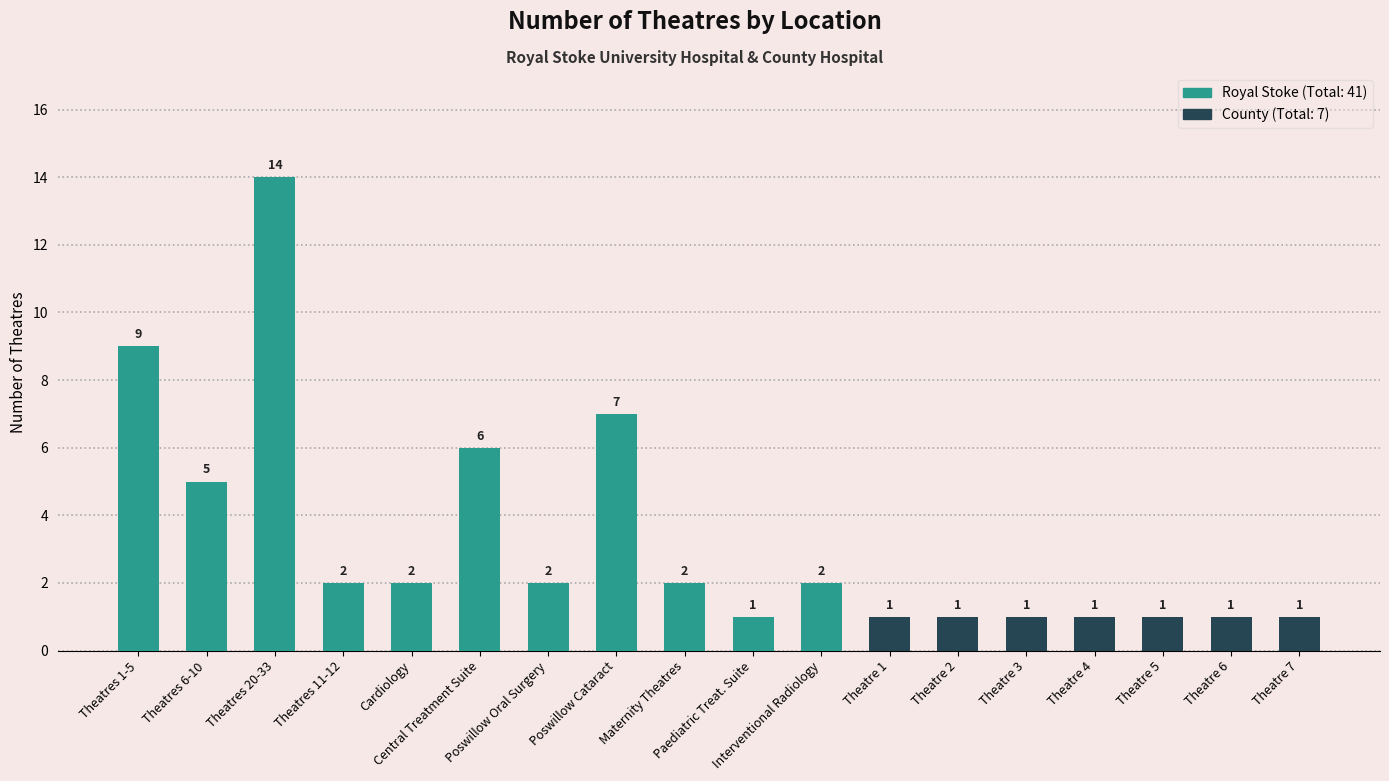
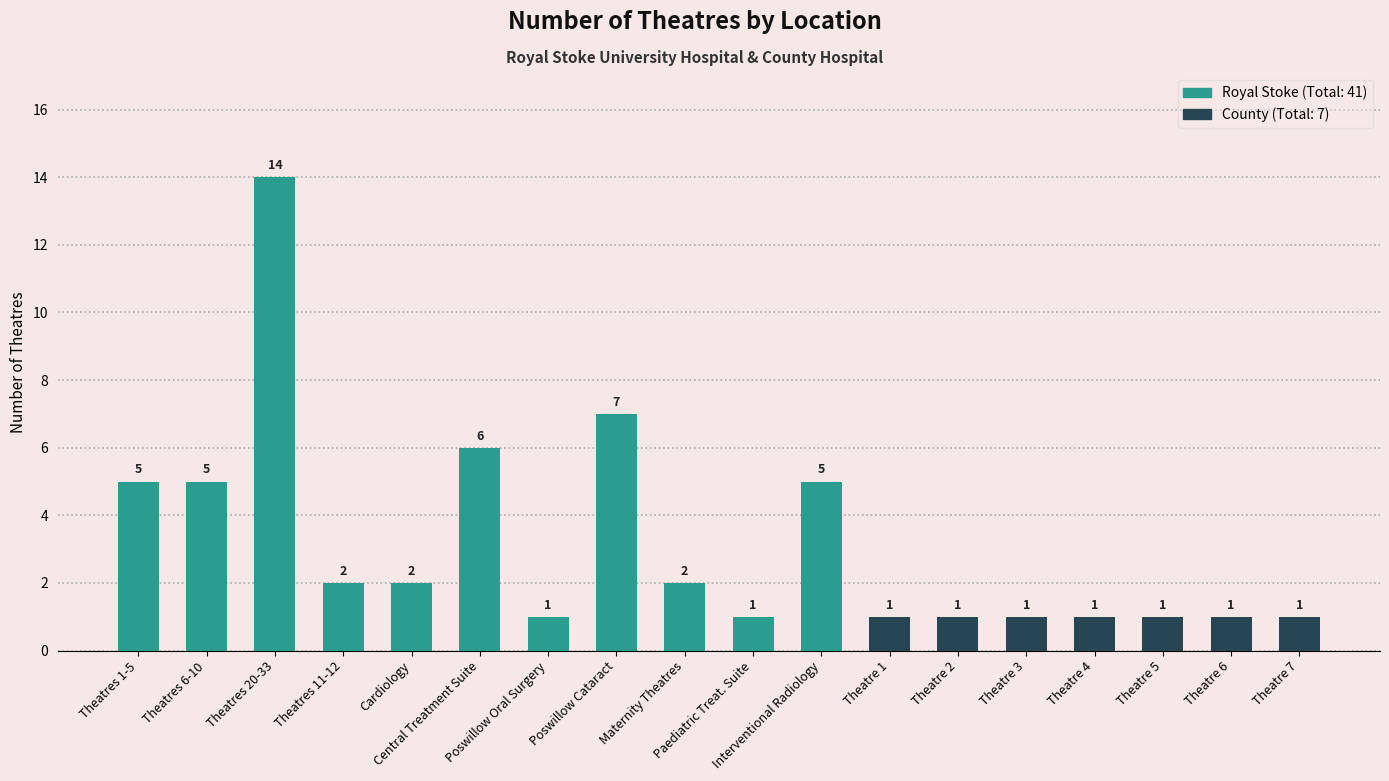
Theatres 1-5: 9 -> 5
Poswillow Oral Surgery: 2 -> 1
Interventional Radiology: 2 -> 5
